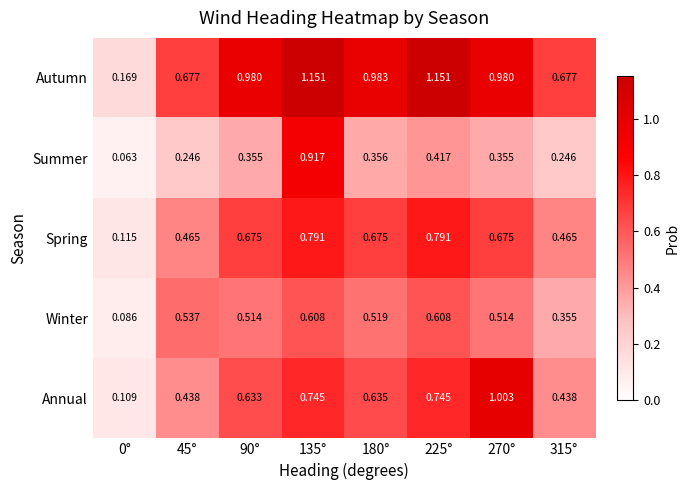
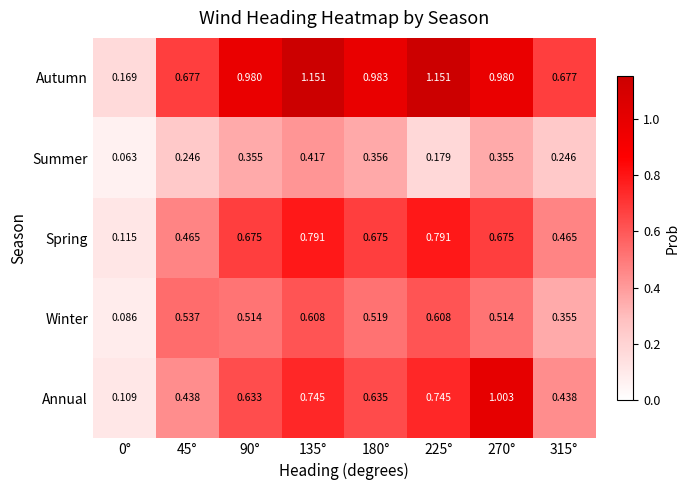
Summer, 135°: 0.917 -> 0.417
Summer, 225°: 0.417 -> 0.179
